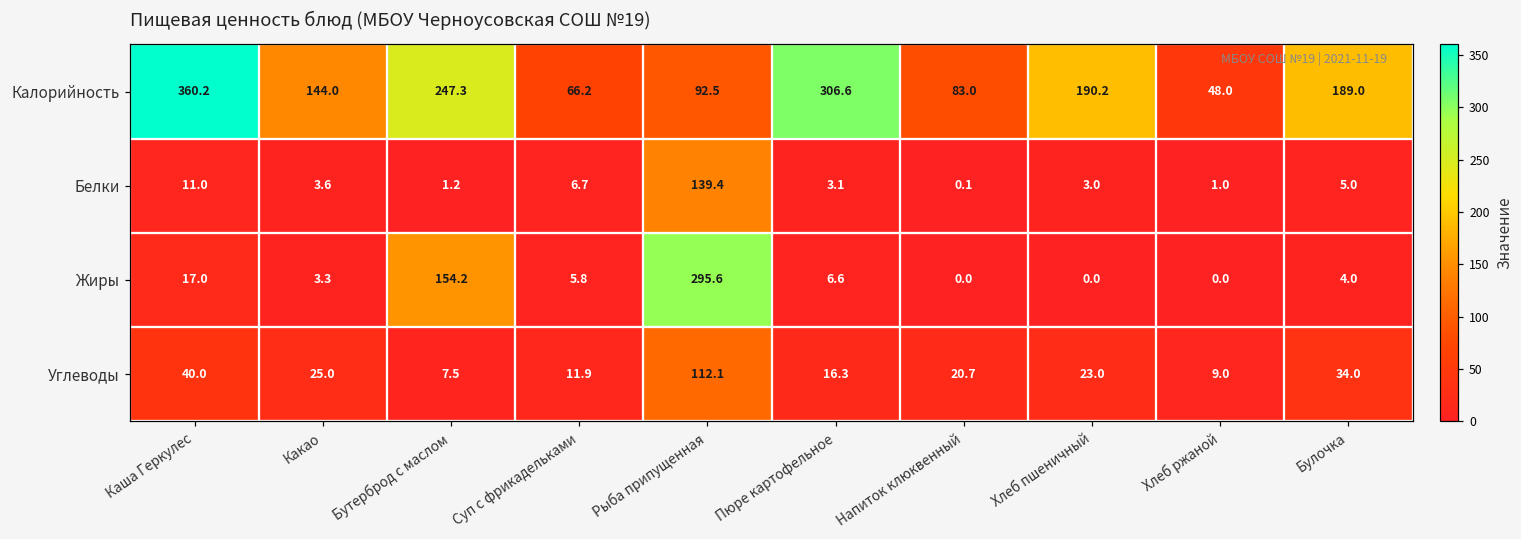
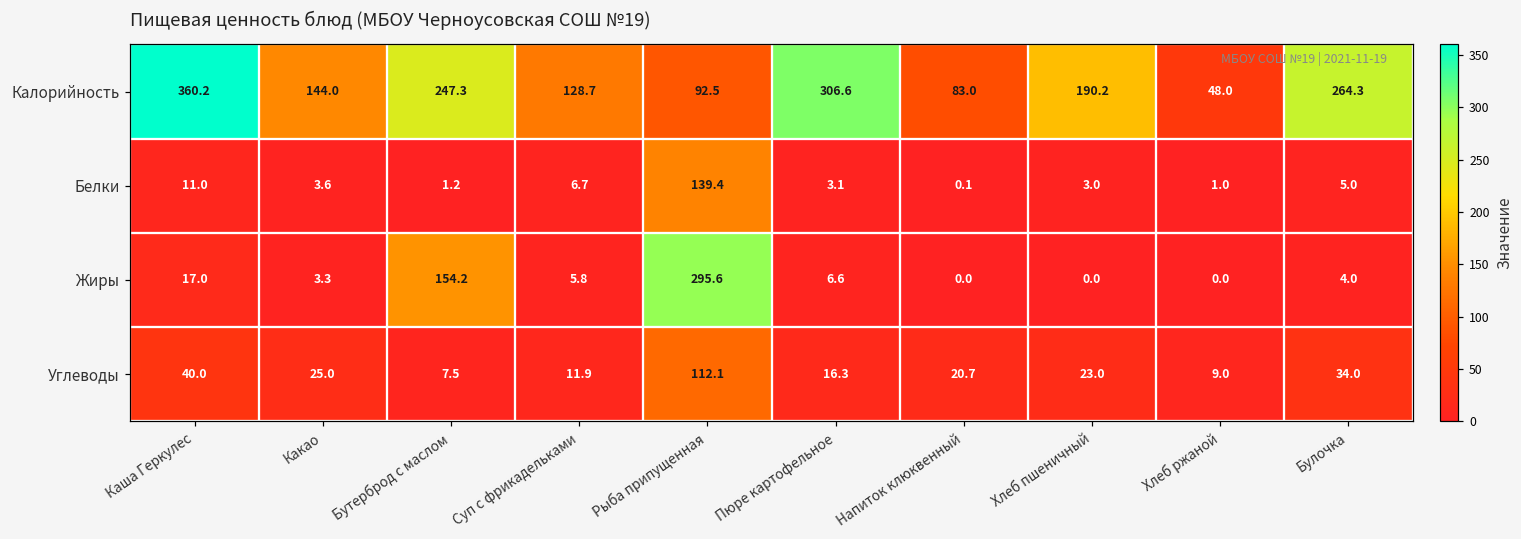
Калорийность, Суп с фрикадельками: 66.2 -> 128.7
Калорийность, Булочка: 189.0 -> 264.3
